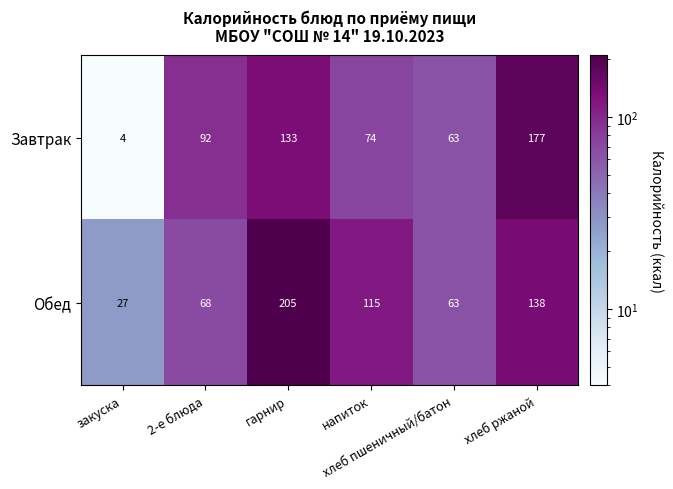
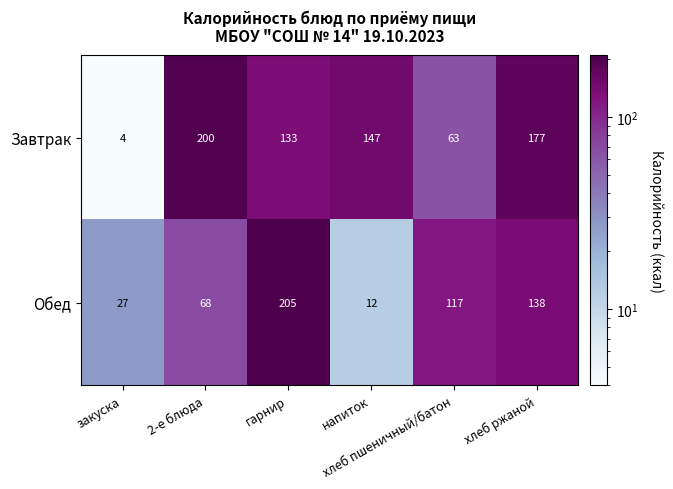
Завтрак, 2-е блюда: 92 -> 200
Завтрак, напиток: 74 -> 147
Обед, напиток: 115 -> 12
Обед, хлеб пшеничный/батон: 63 -> 117
